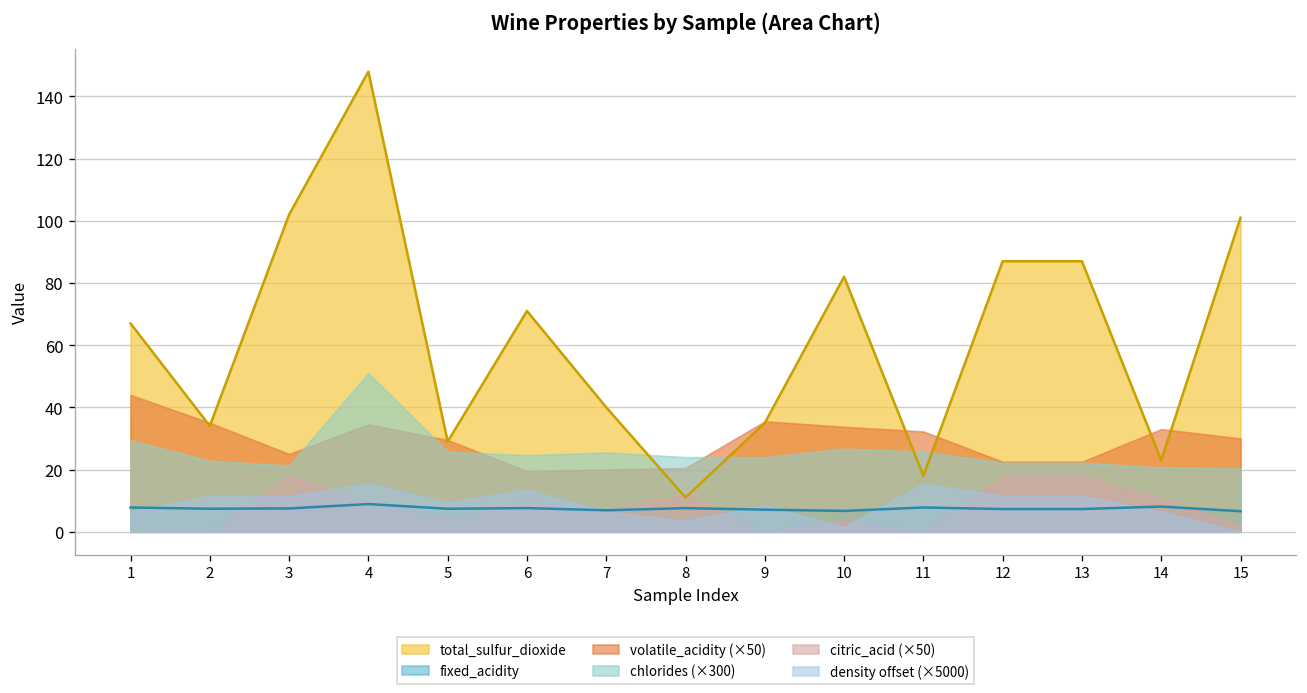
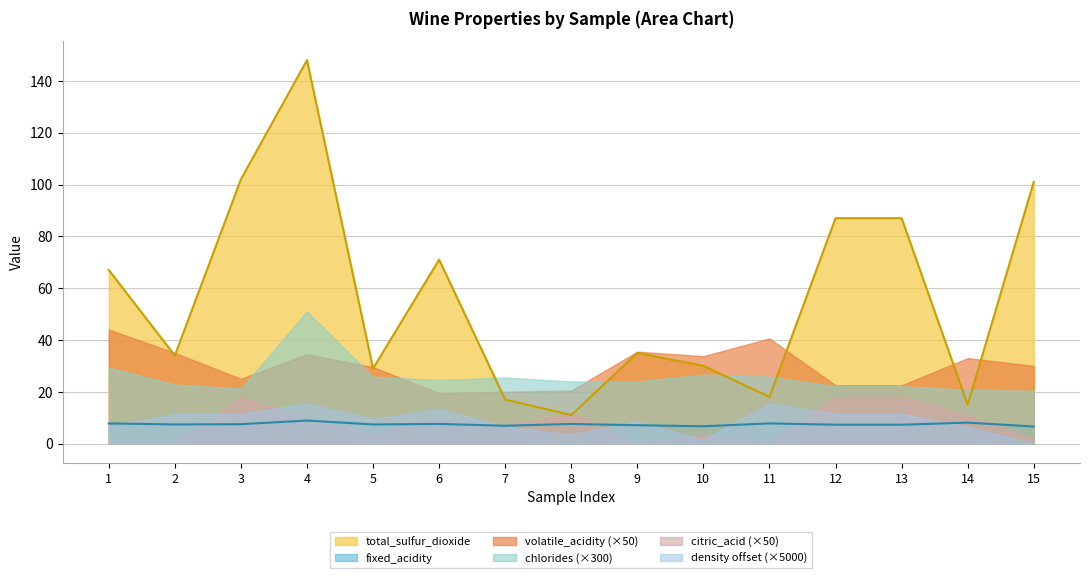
total_sulfur_dioxide, 7: 40 -> 17
total_sulfur_dioxide, 10: 82 -> 30
volatile_acidity (×50), 11: 32 -> 41
total_sulfur_dioxide, 14: 23 -> 15
